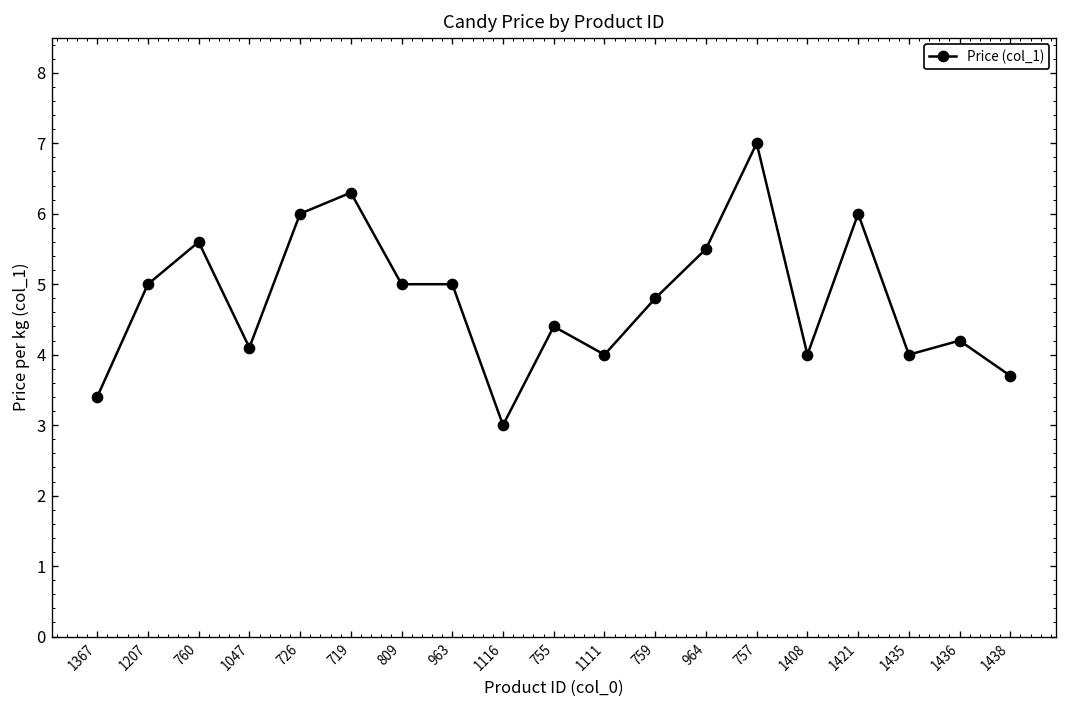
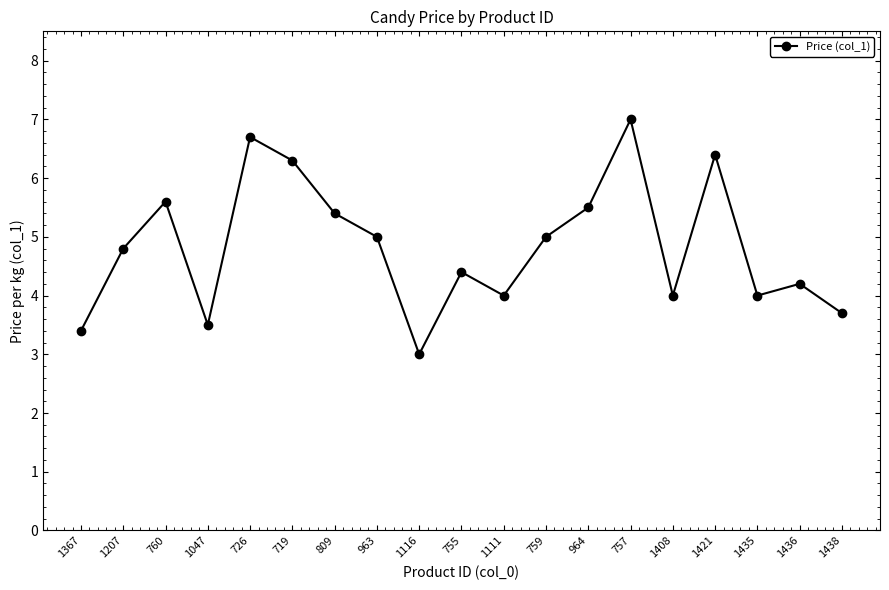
1207: 5.0 -> 4.8
1047: 4.1 -> 3.5
726: 6.0 -> 6.7
809: 5.0 -> 5.4
759: 4.8 -> 5.0
1421: 6.0 -> 6.4
